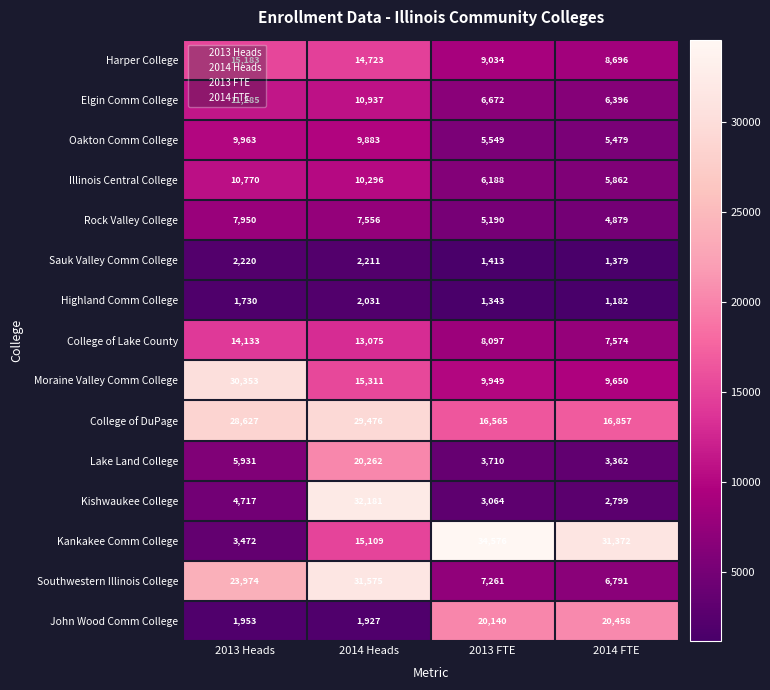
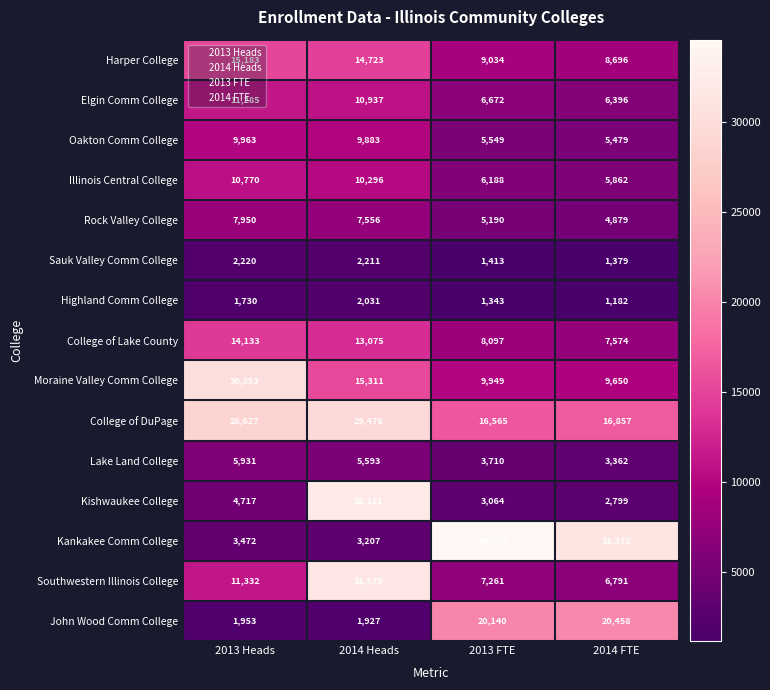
Lake Land College, 2014 Heads: 20,262 -> 5,593
Kankakee Comm College, 2014 Heads: 15,109 -> 3,207
Southwestern Illinois College, 2013 Heads: 23,974 -> 11,332
